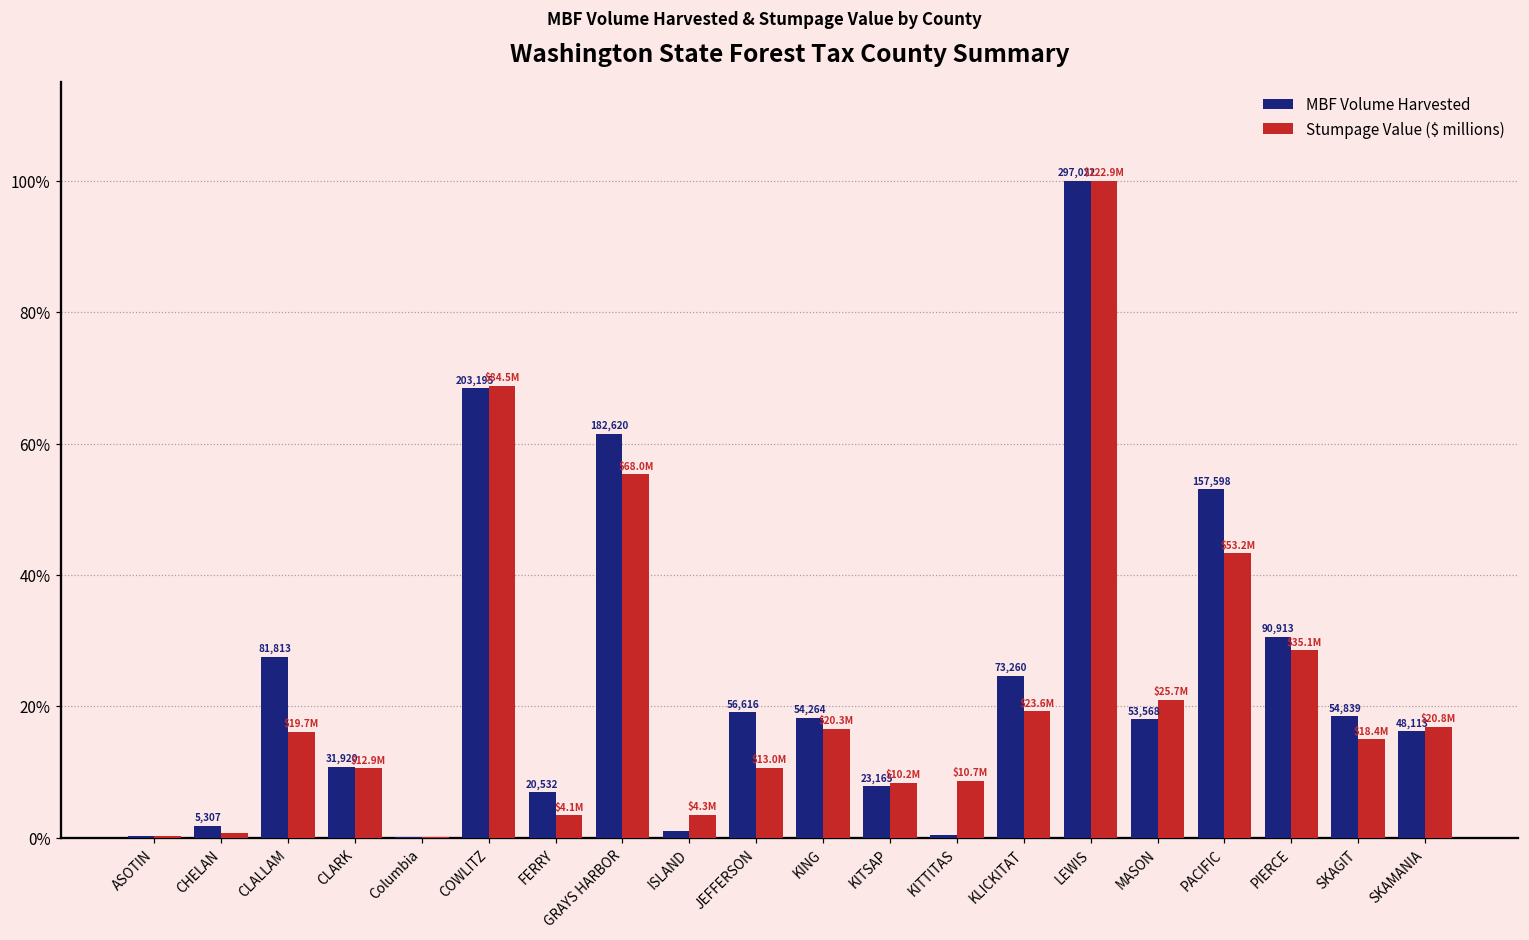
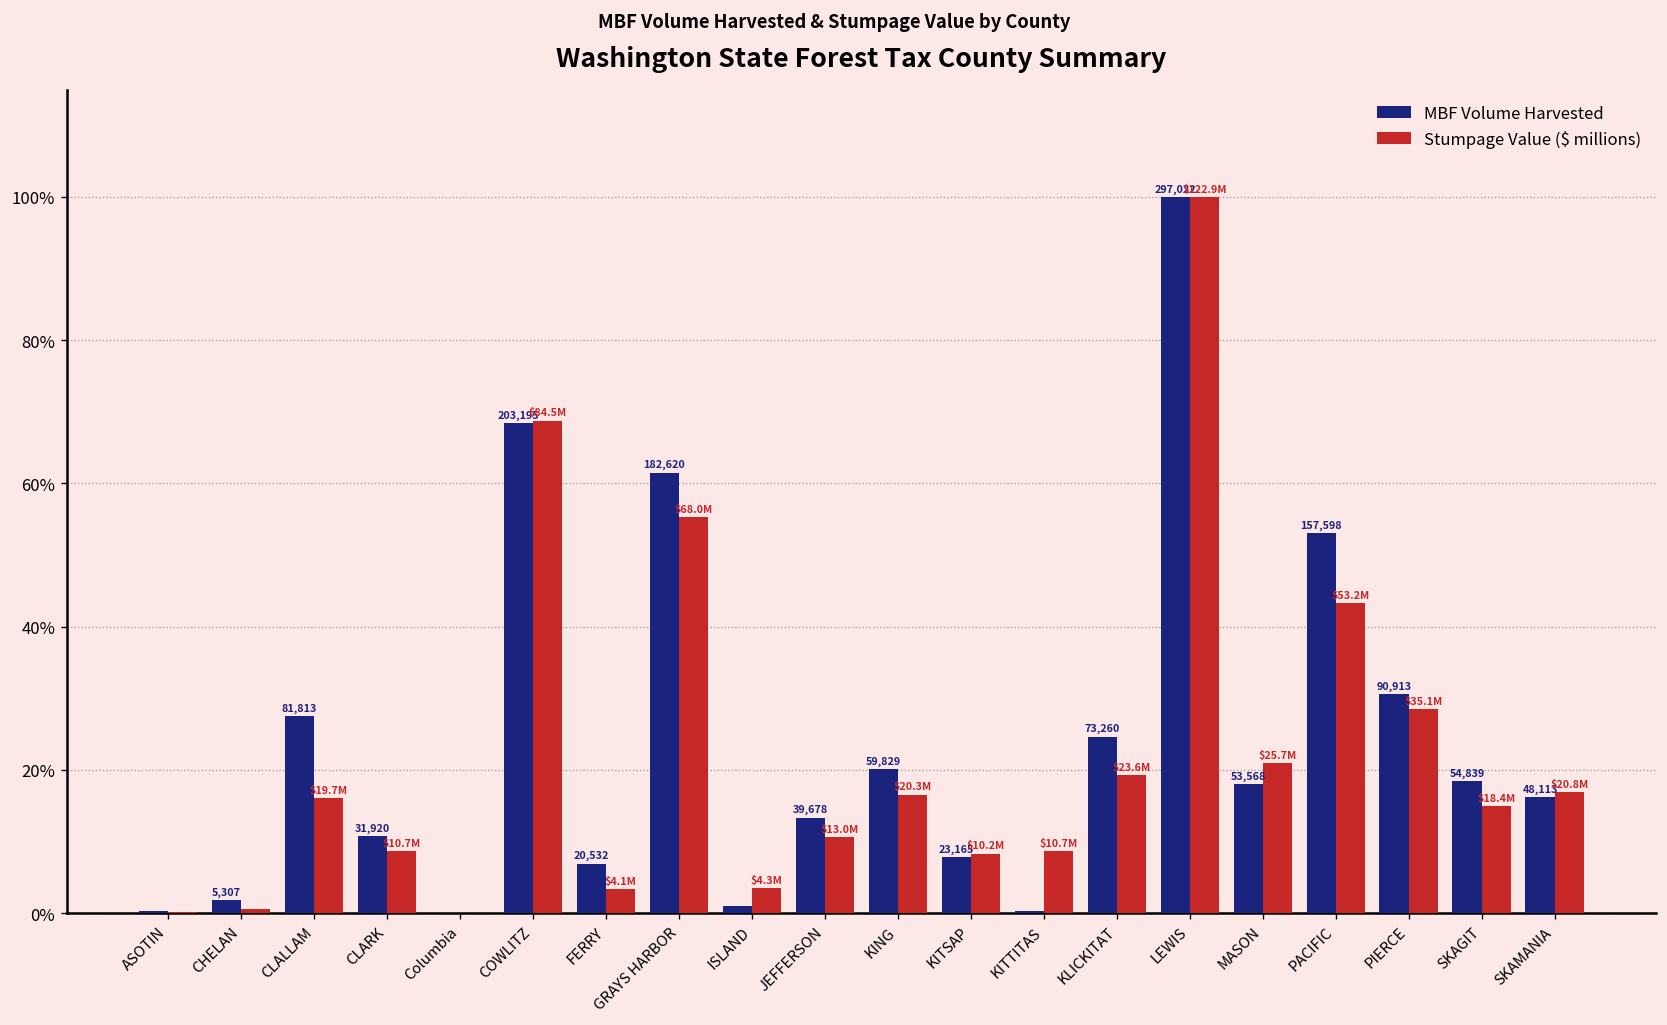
Stumpage Value ($ millions), CLARK: $12.9M -> $10.7M
MBF Volume Harvested, JEFFERSON: 56,616 -> 39,678
MBF Volume Harvested, KING: 54,264 -> 59,829
